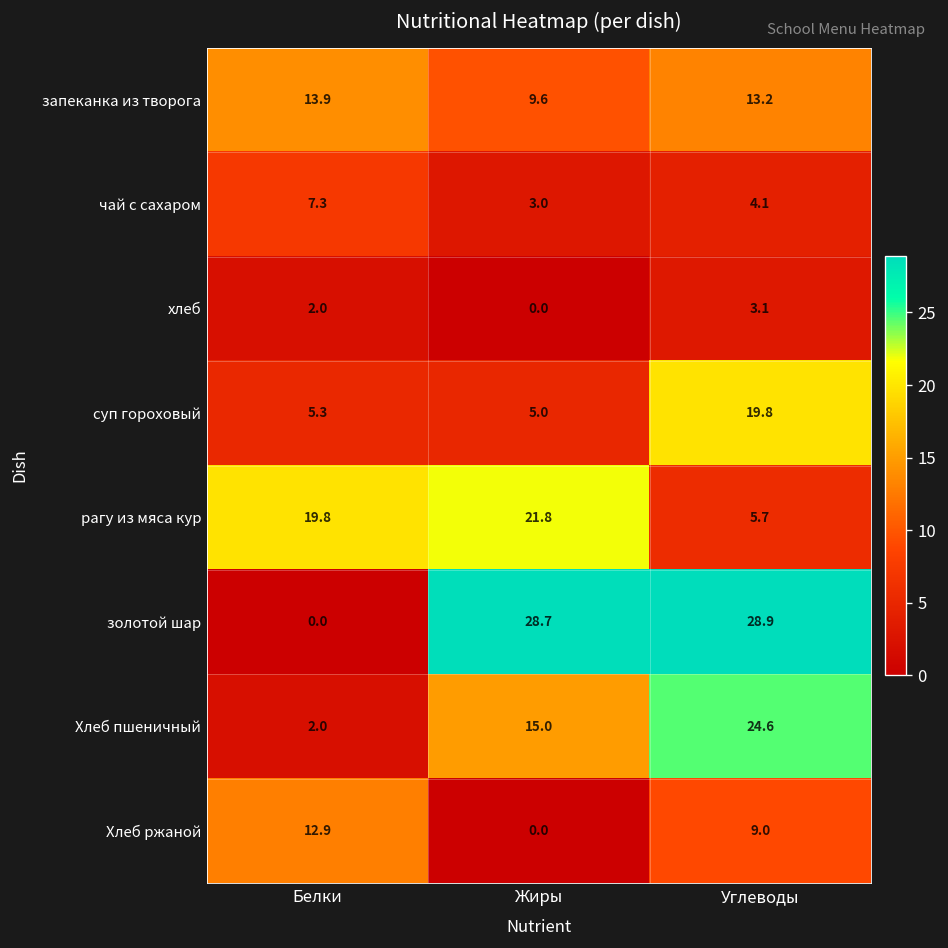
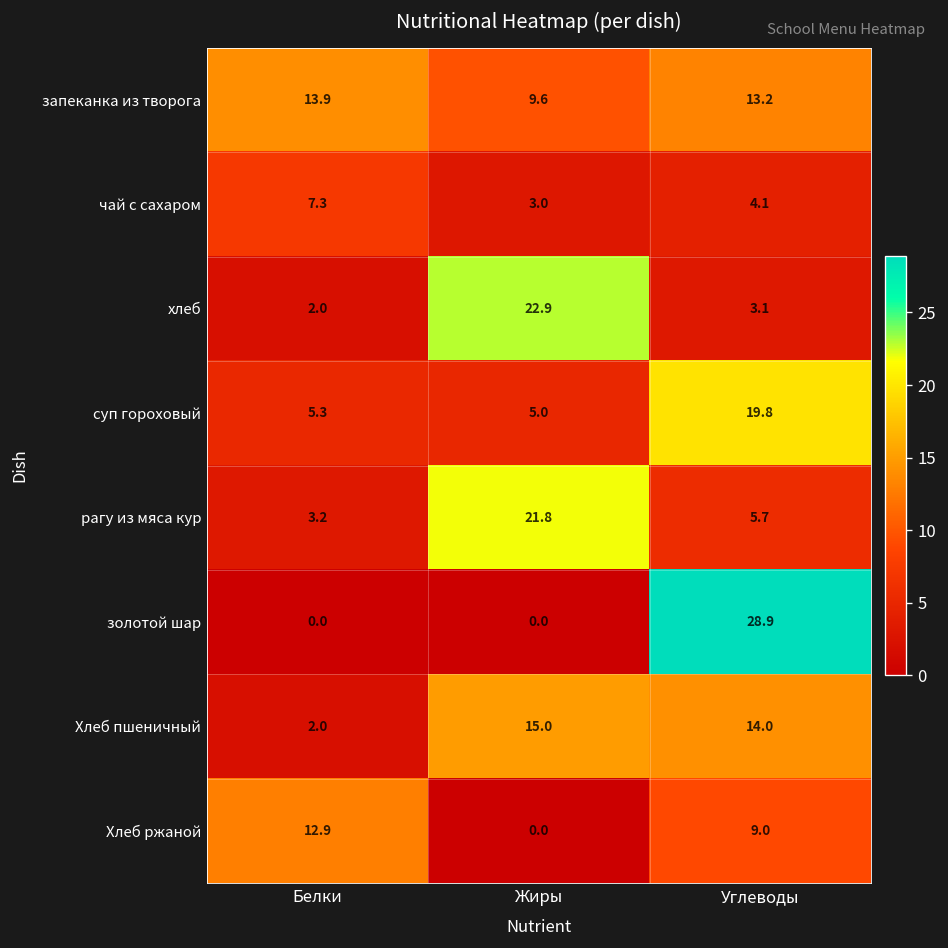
хлеб, Жиры: 0.0 -> 22.9
рагу из мяса кур, Белки: 19.8 -> 3.2
золотой шар, Жиры: 28.7 -> 0.0
Хлеб пшеничный, Углеводы: 24.6 -> 14.0
